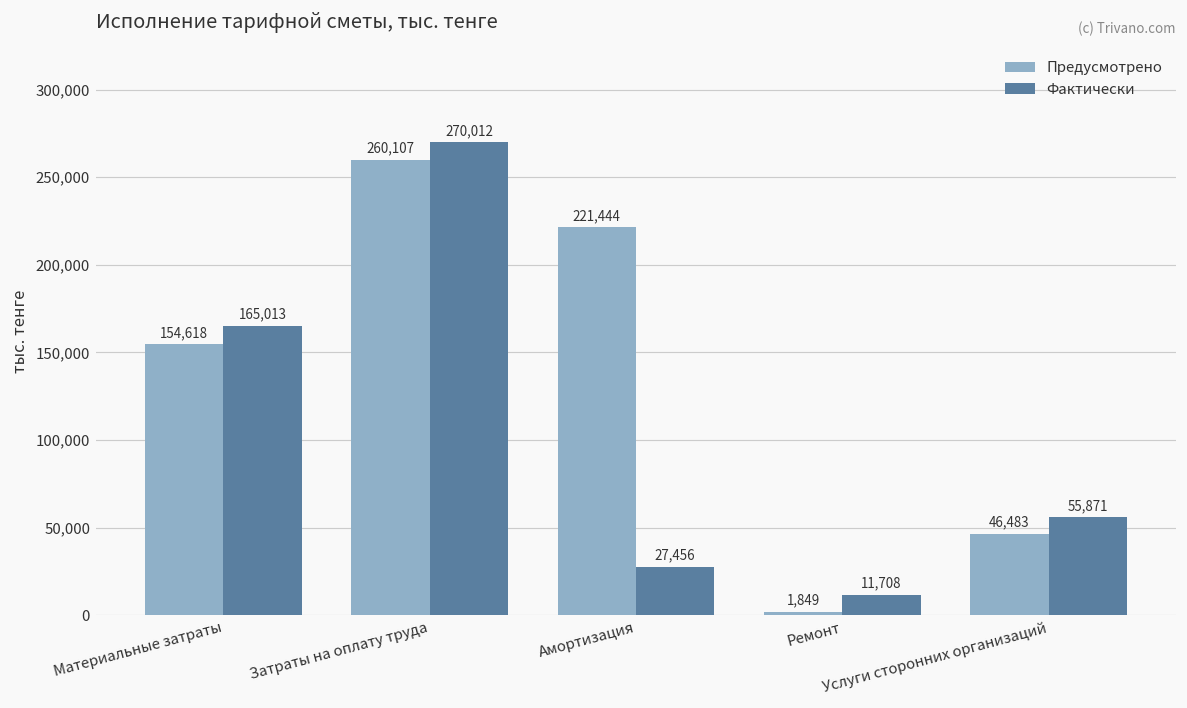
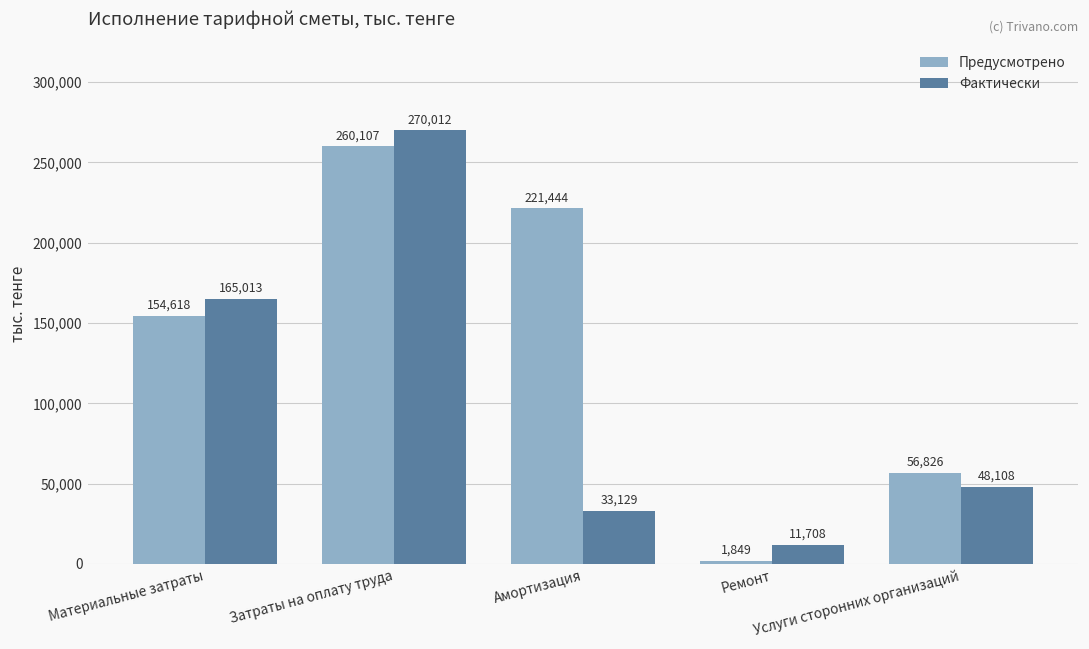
Фактически, Амортизация: 27,456 -> 33,129
Предусмотрено, Услуги сторонних организаций: 46,483 -> 56,826
Фактически, Услуги сторонних организаций: 55,871 -> 48,108
